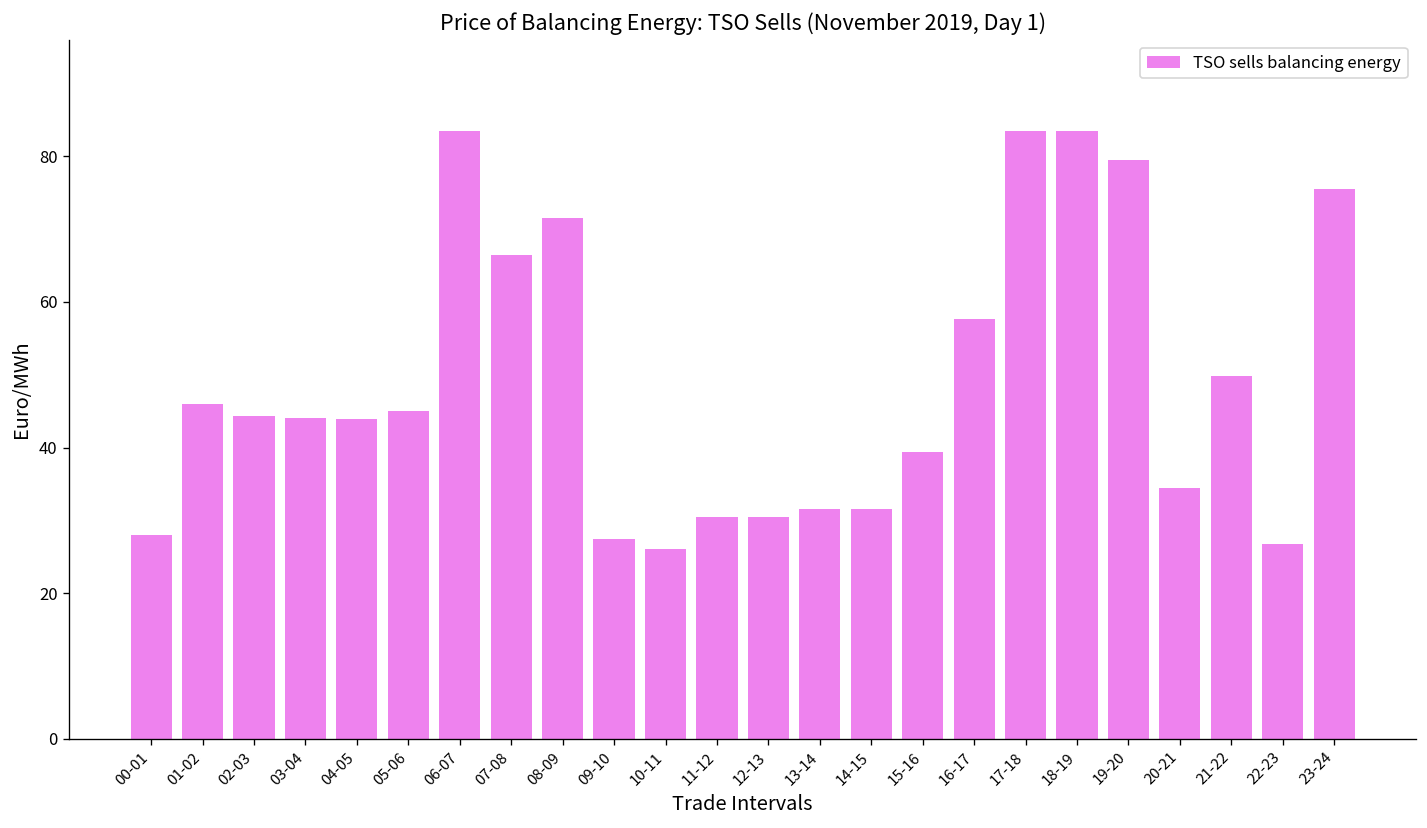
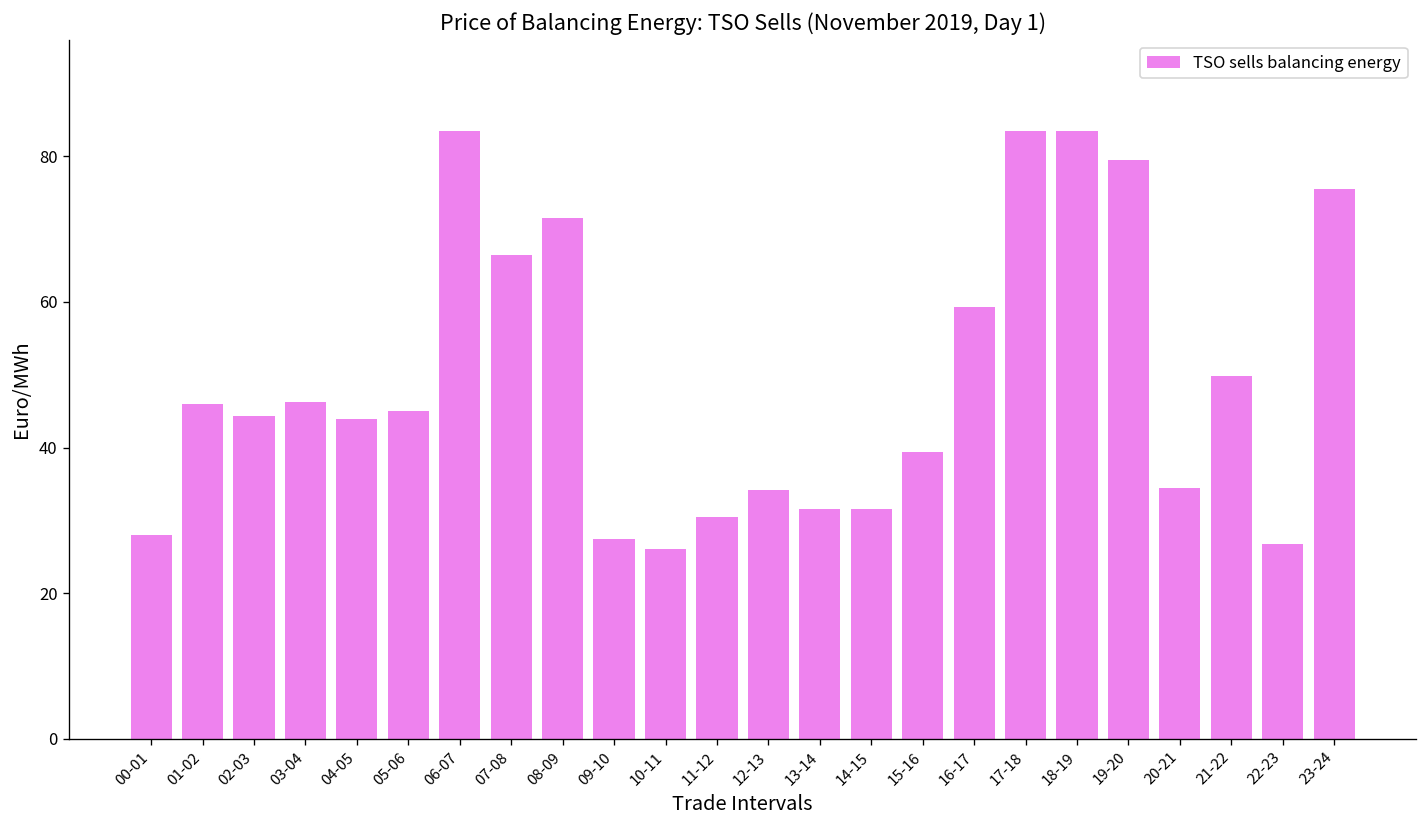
03-04: 44 -> 46
12-13: 30 -> 34
16-17: 58 -> 59
